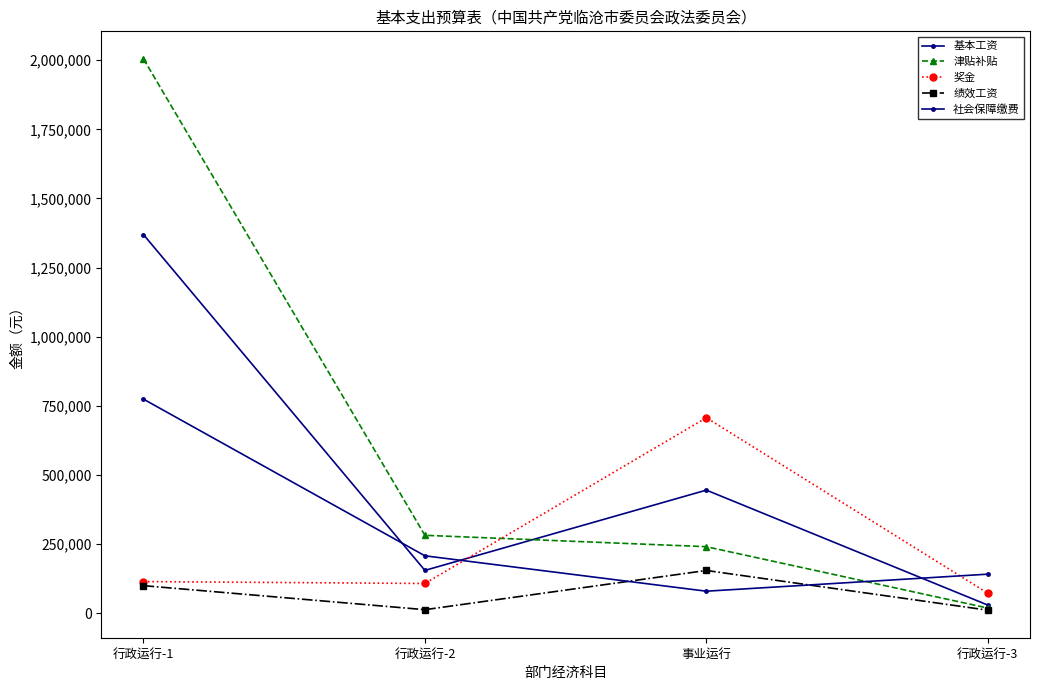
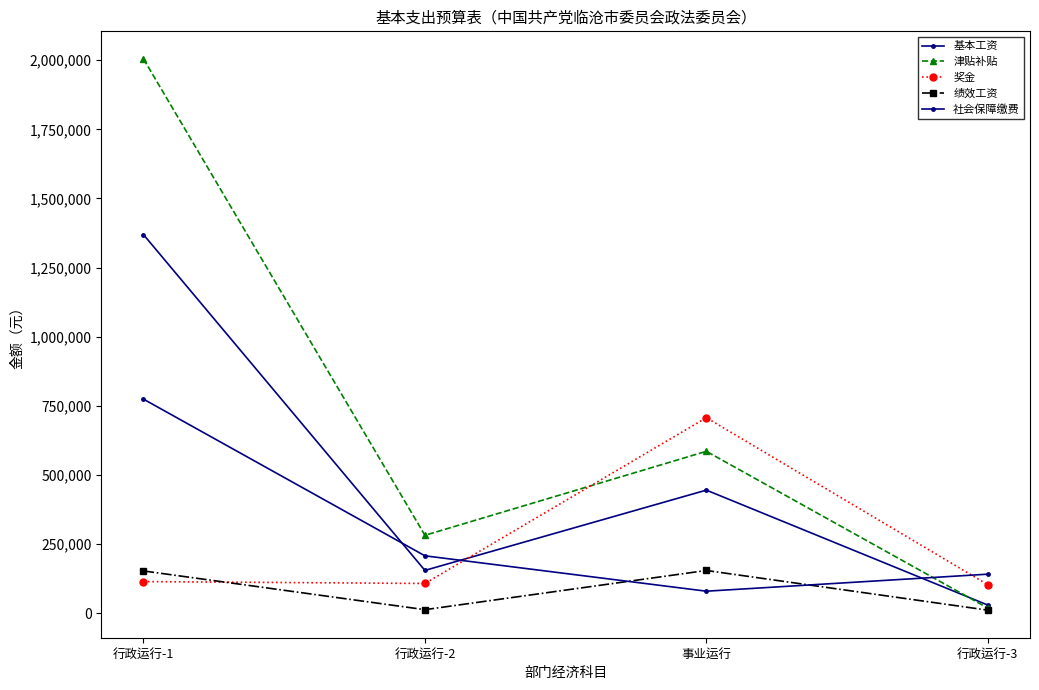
绩效工资, 行政运行-1: 100,000 -> 150,000
津贴补贴, 事业运行: 240,000 -> 590,000
奖金, 行政运行-3: 70,000 -> 100,000
